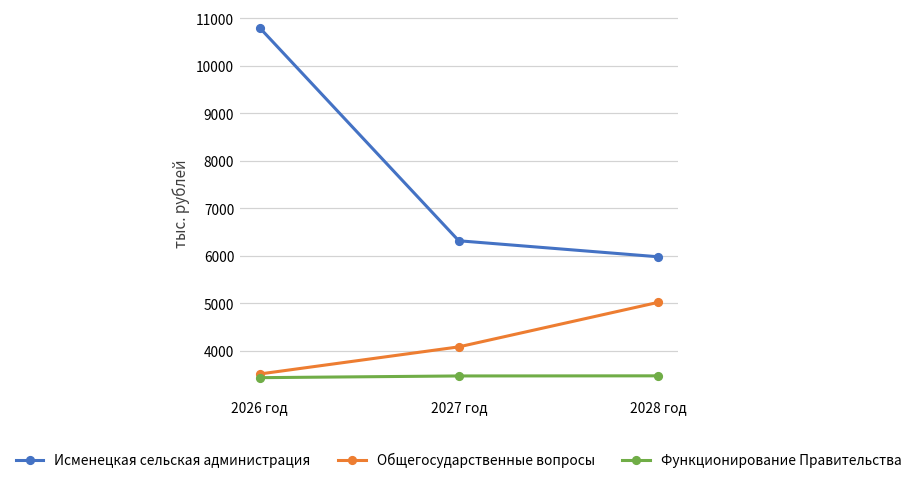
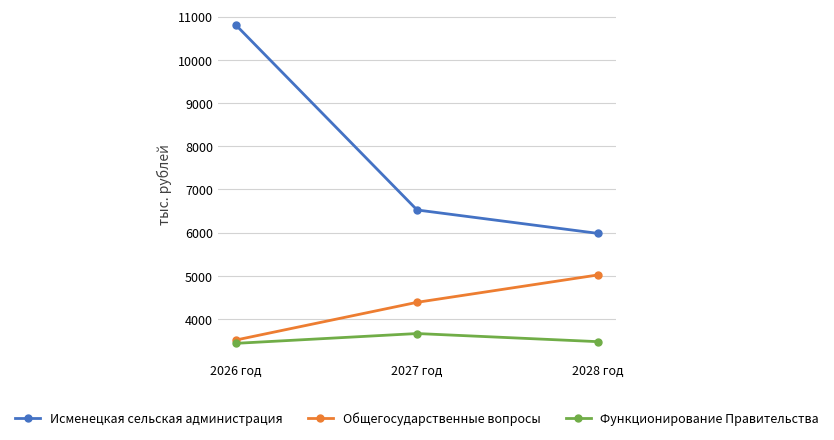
Исменецкая сельская администрация, 2027 год: 6300 -> 6500
Общегосударственные вопросы, 2027 год: 4100 -> 4400
Функционирование Правительства, 2027 год: 3500 -> 3700
